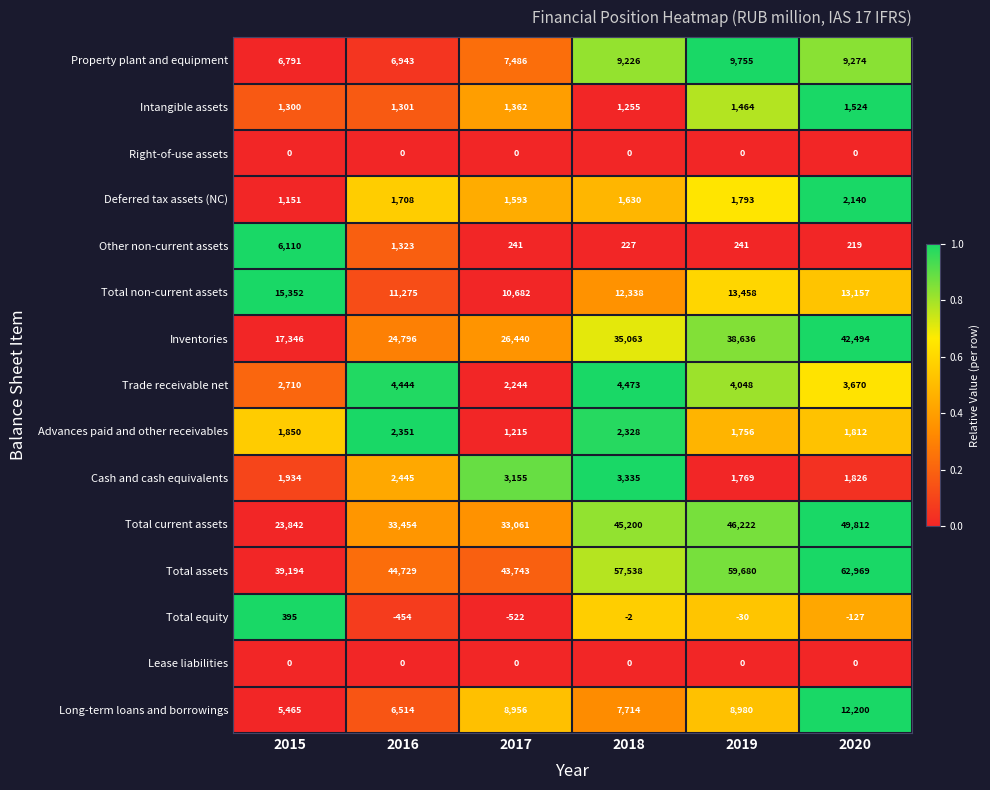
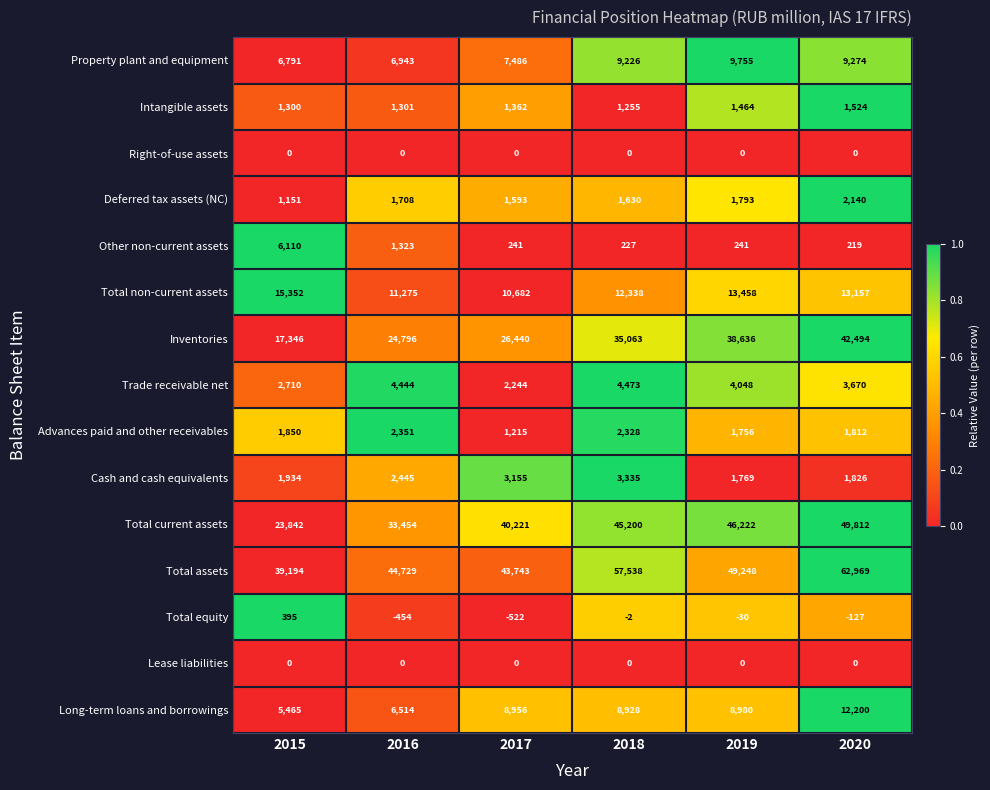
Total current assets, 2017: 33,061 -> 40,221
Total assets, 2019: 59,680 -> 49,248
Long-term loans and borrowings, 2018: 7,714 -> 8,928
